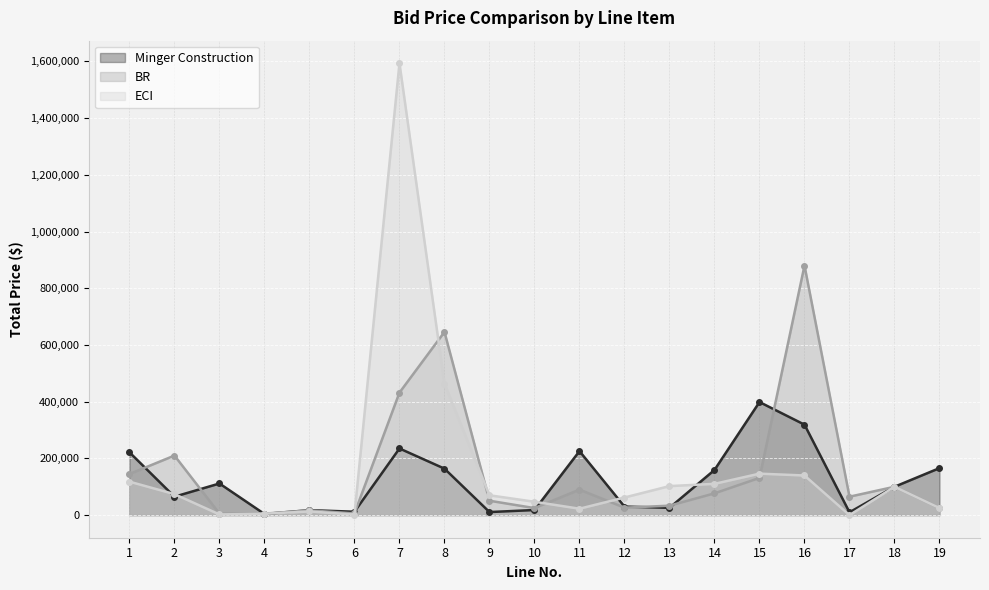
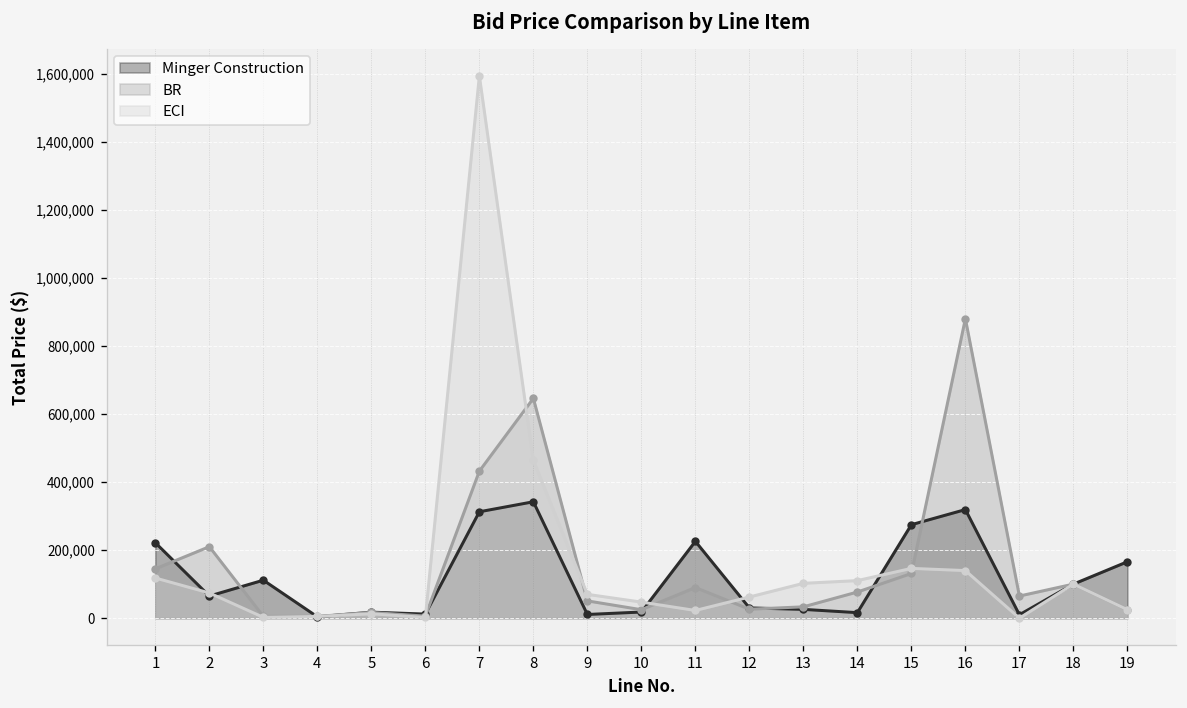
Minger Construction, 7: 240,000 -> 310,000
Minger Construction, 8: 160,000 -> 340,000
Minger Construction, 14: 160,000 -> 20,000
Minger Construction, 15: 400,000 -> 270,000
